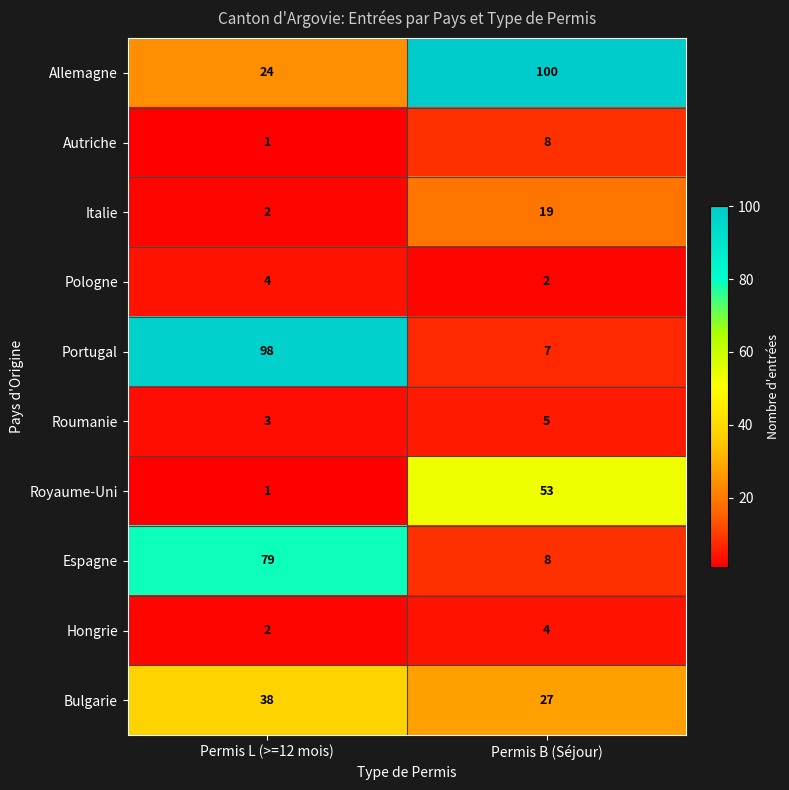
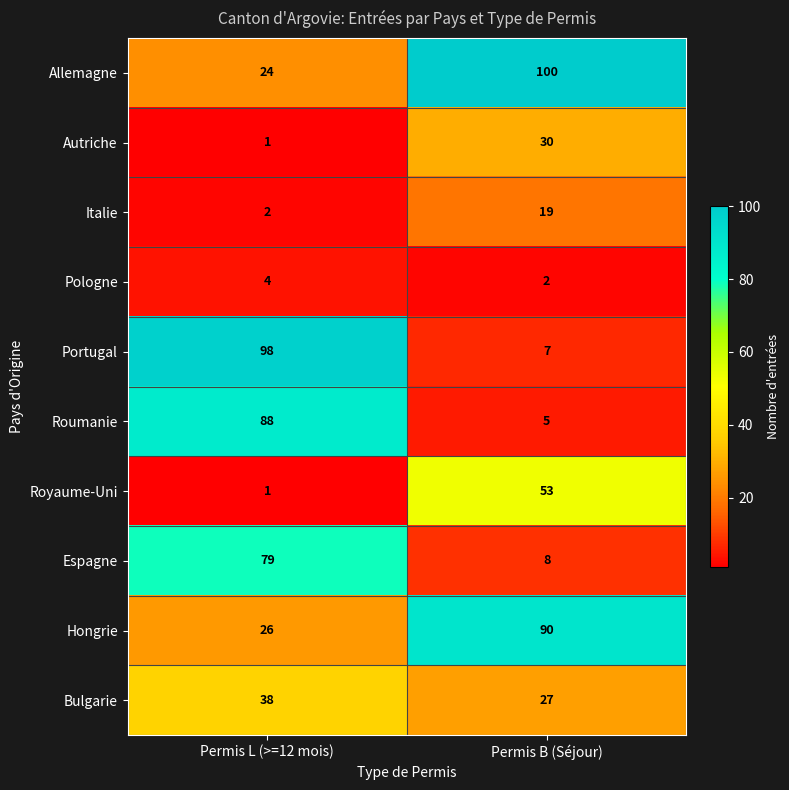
Autriche, Permis B (Séjour): 8 -> 30
Roumanie, Permis L (>=12 mois): 3 -> 88
Hongrie, Permis L (>=12 mois): 2 -> 26
Hongrie, Permis B (Séjour): 4 -> 90
